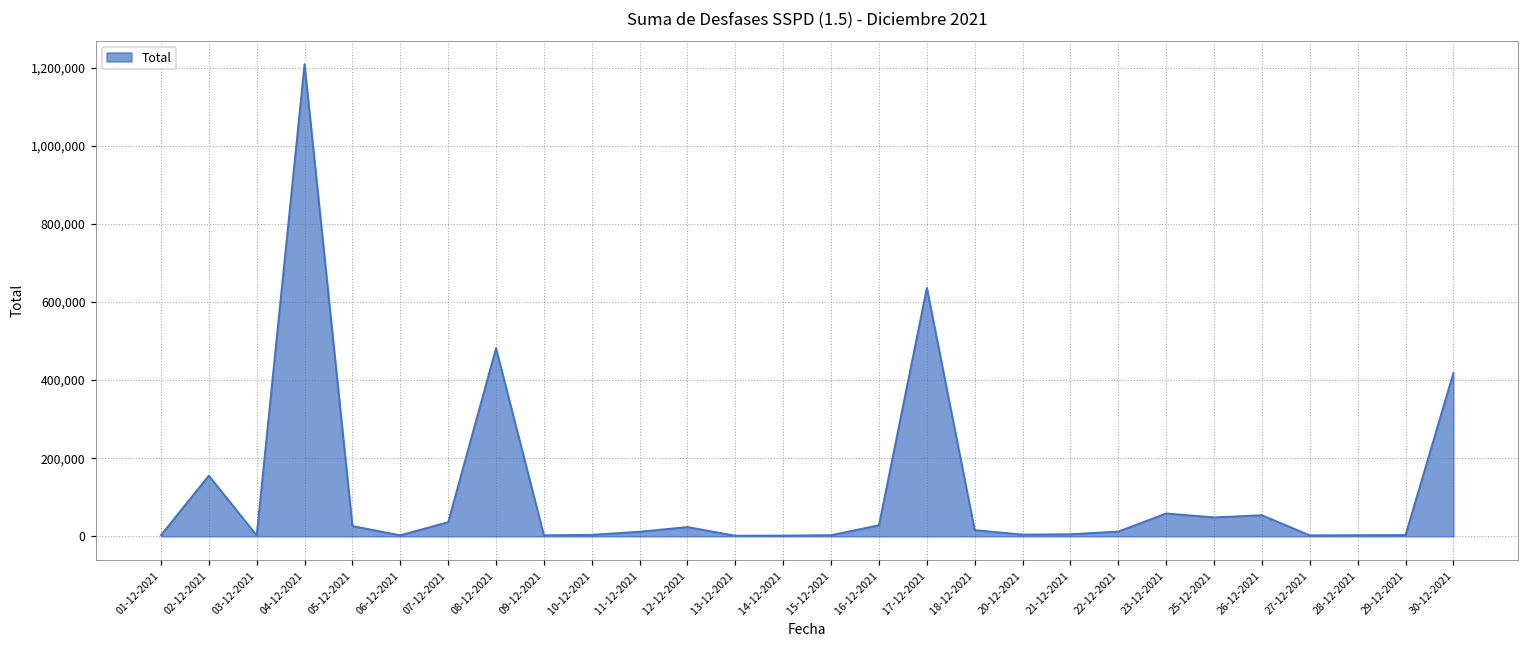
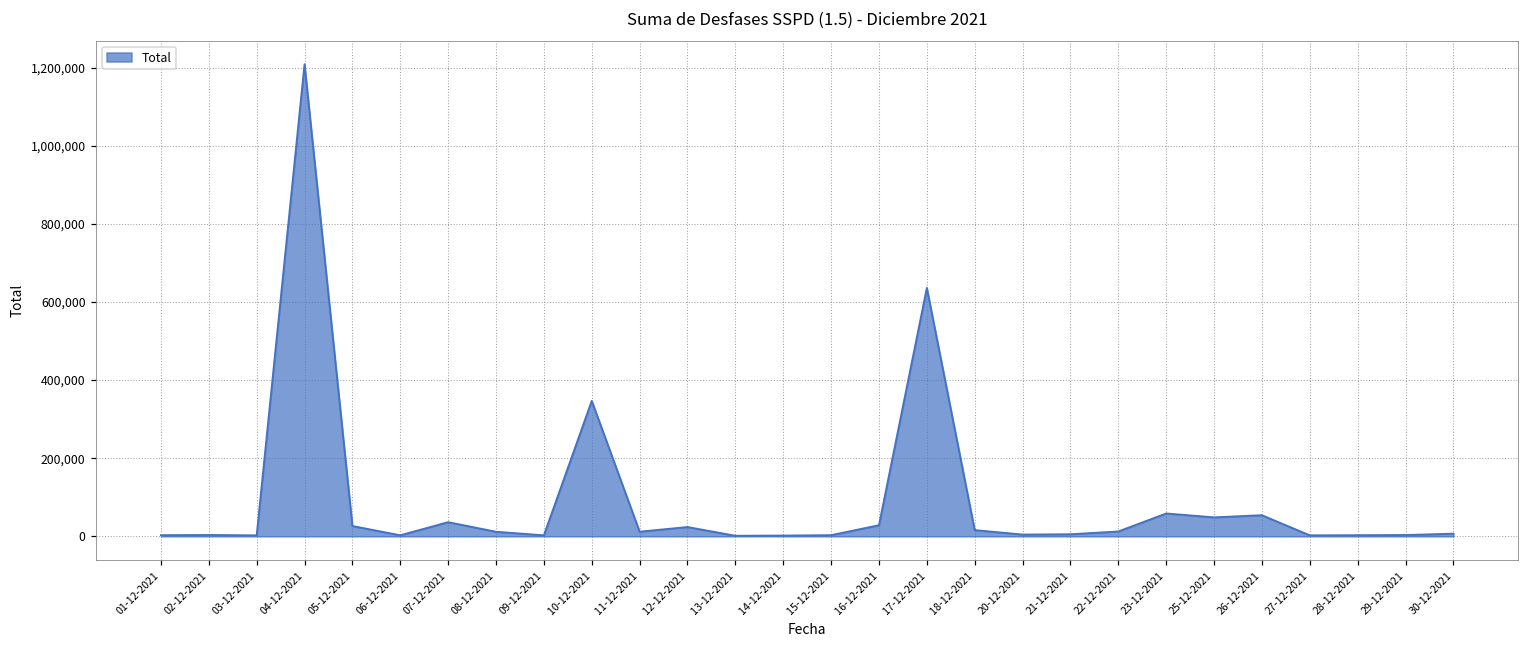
02-12-2021: 160,000 -> 0
08-12-2021: 480,000 -> 10,000
10-12-2021: 0 -> 350,000
30-12-2021: 420,000 -> 10,000
